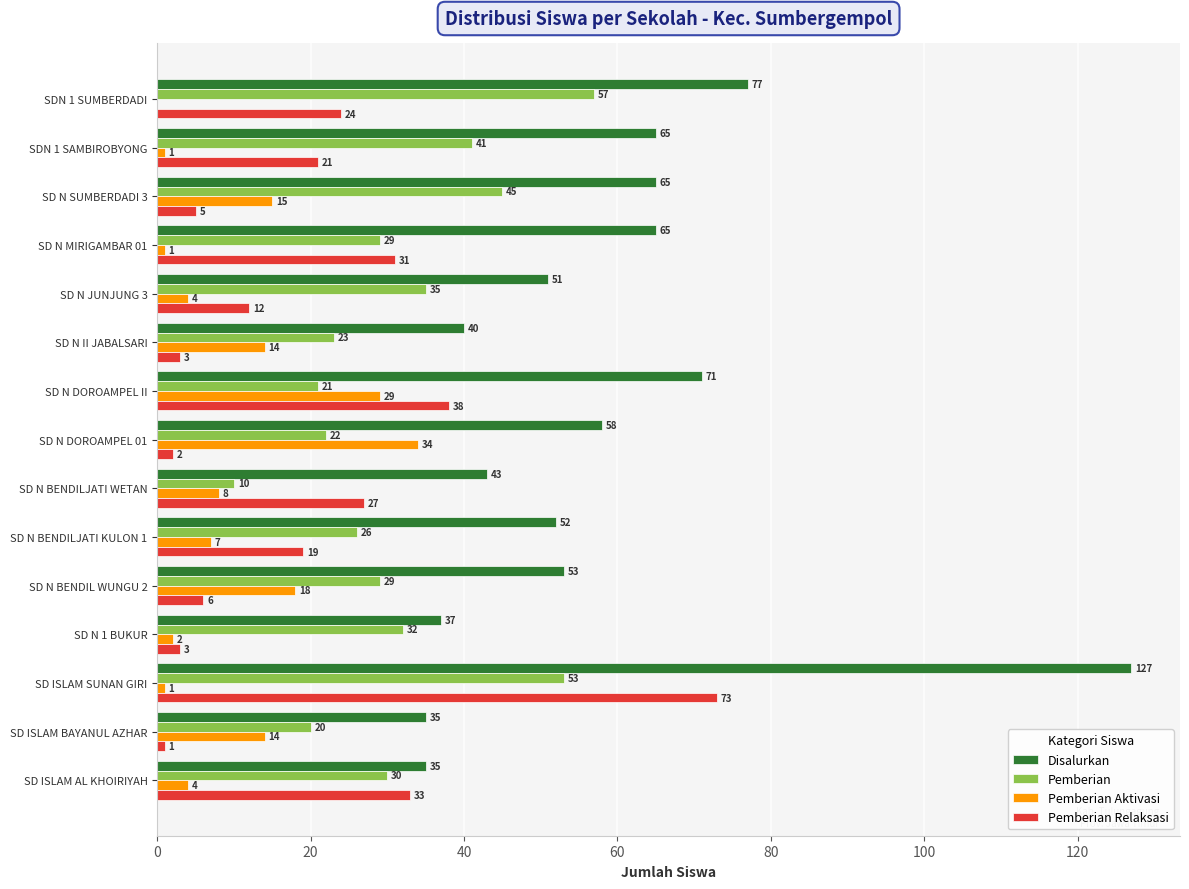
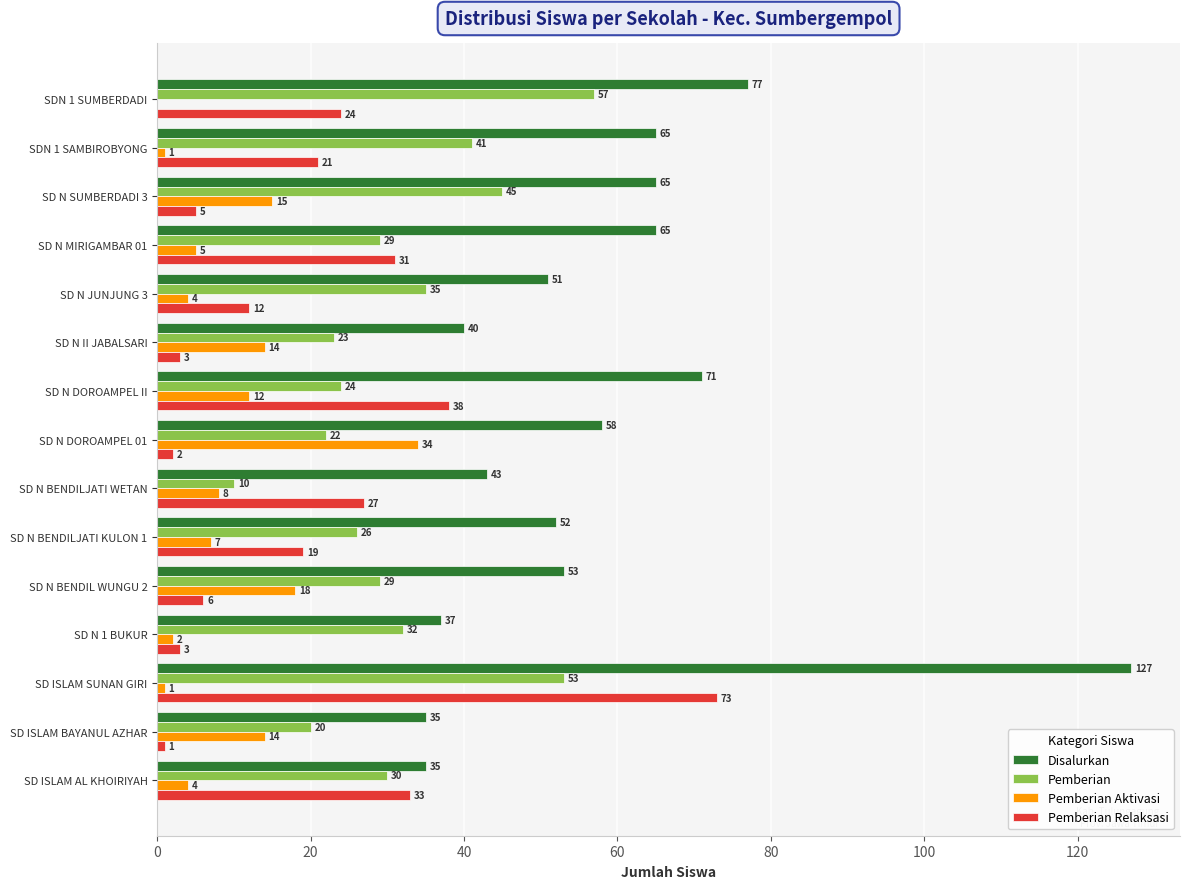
Pemberian Aktivasi, SD N MIRIGAMBAR 01: 1 -> 5
Pemberian, SD N DOROAMPEL II: 21 -> 24
Pemberian Aktivasi, SD N DOROAMPEL II: 29 -> 12
